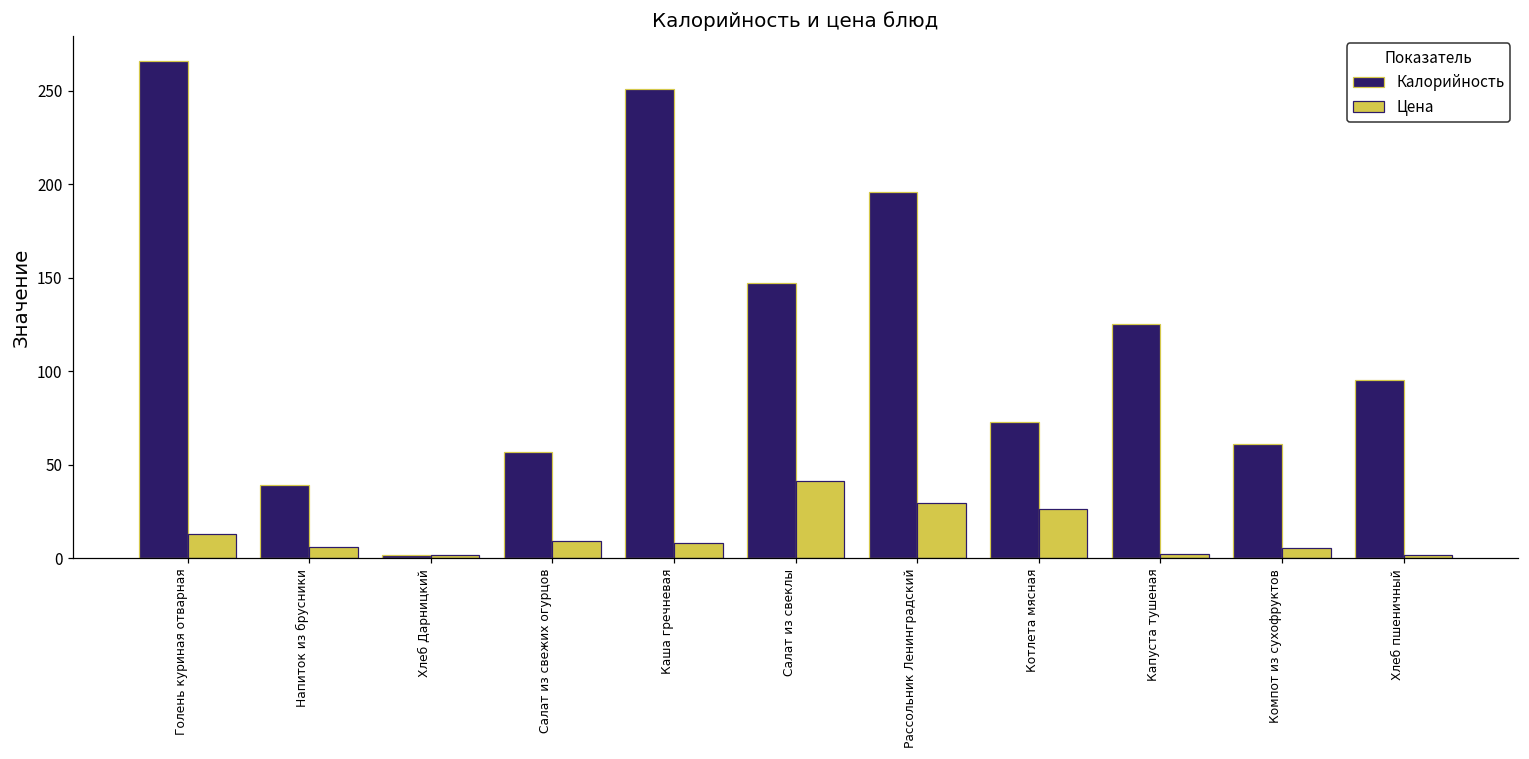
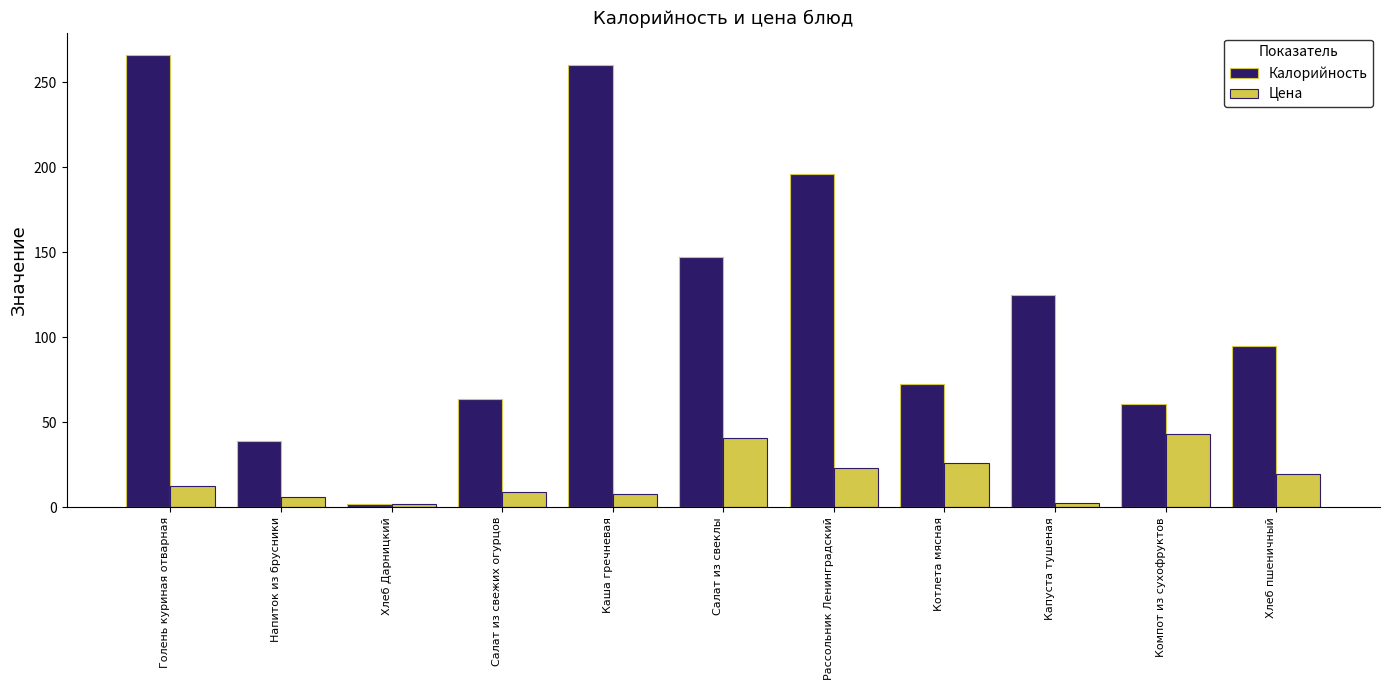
Калорийность, Салат из свежих огурцов: 57 -> 64
Калорийность, Каша гречневая: 251 -> 261
Цена, Рассольник Ленинградский: 30 -> 23
Цена, Компот из сухофруктов: 6 -> 43
Цена, Хлеб пшеничный: 2 -> 20
